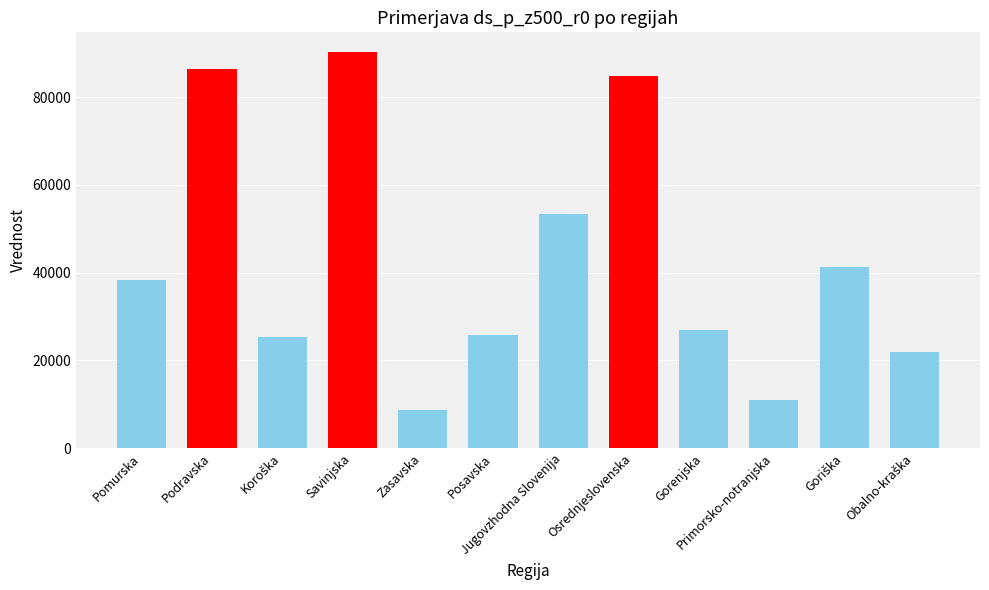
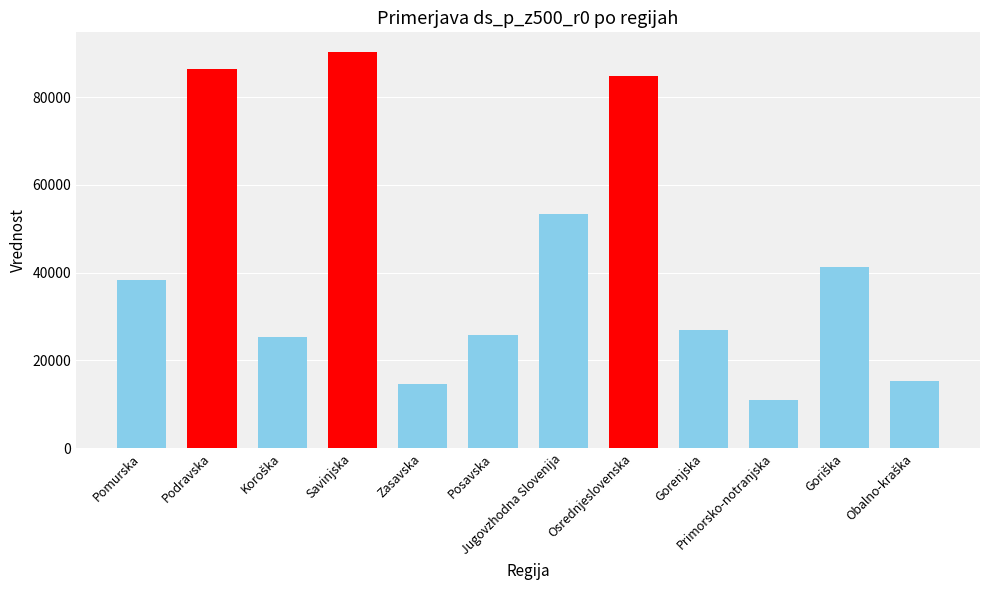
Zasavska: 9000 -> 15000
Obalno-kraška: 22000 -> 15000
